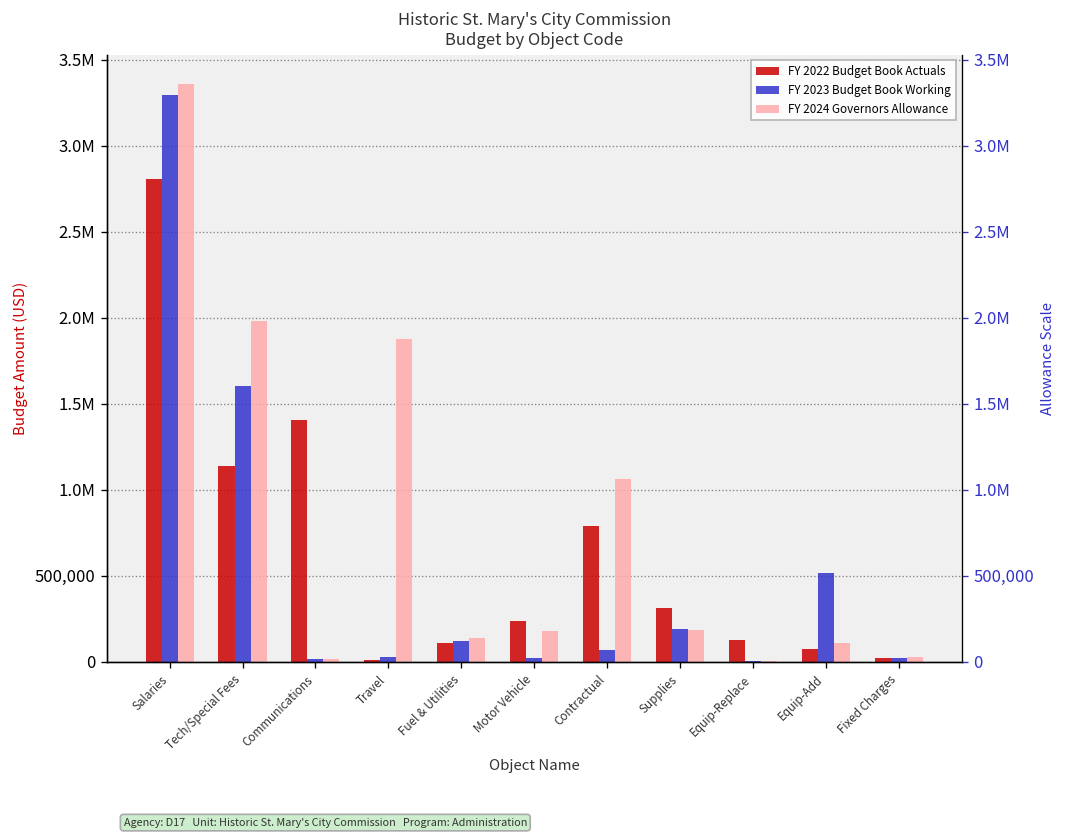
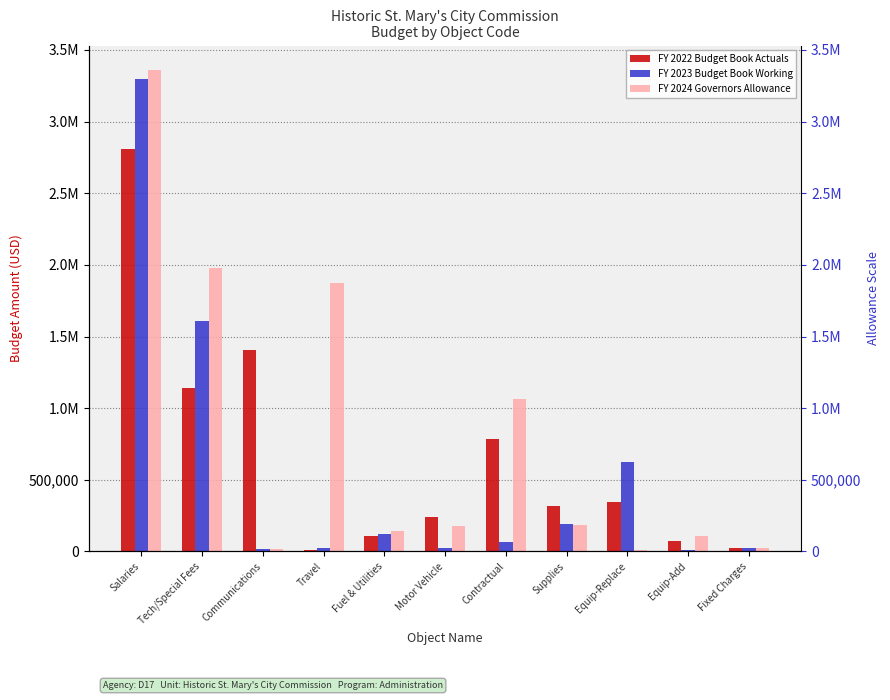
FY 2022 Budget Book Actuals, Equip-Replace: 130,000 -> 340,000
FY 2023 Budget Book Working, Equip-Replace: 10,000 -> 620,000
FY 2023 Budget Book Working, Equip-Add: 510,000 -> 10,000
